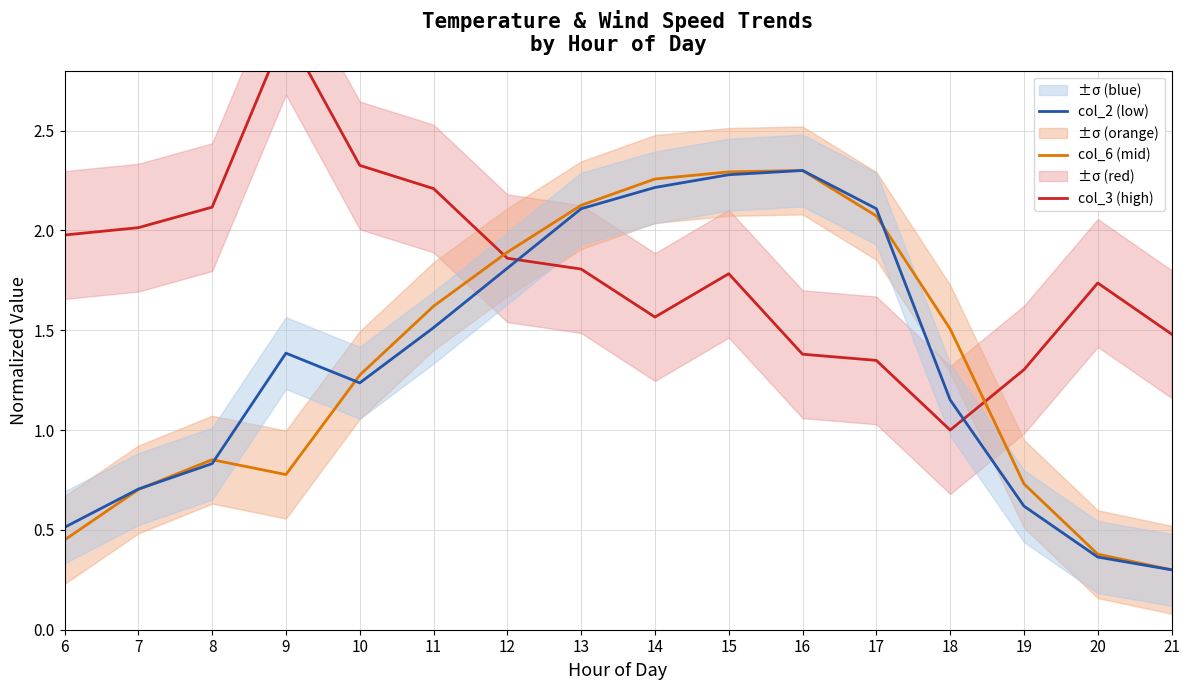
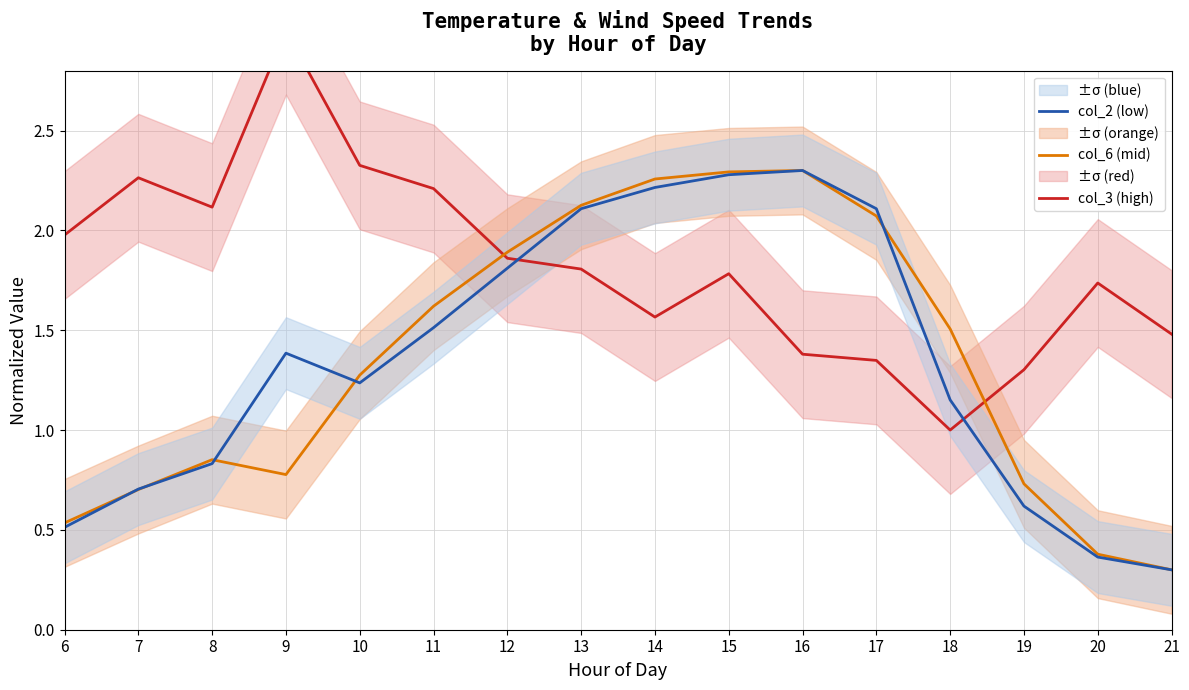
col_6 (mid), 6: 0.45 -> 0.53
col_3 (high), 7: 2.01 -> 2.26
